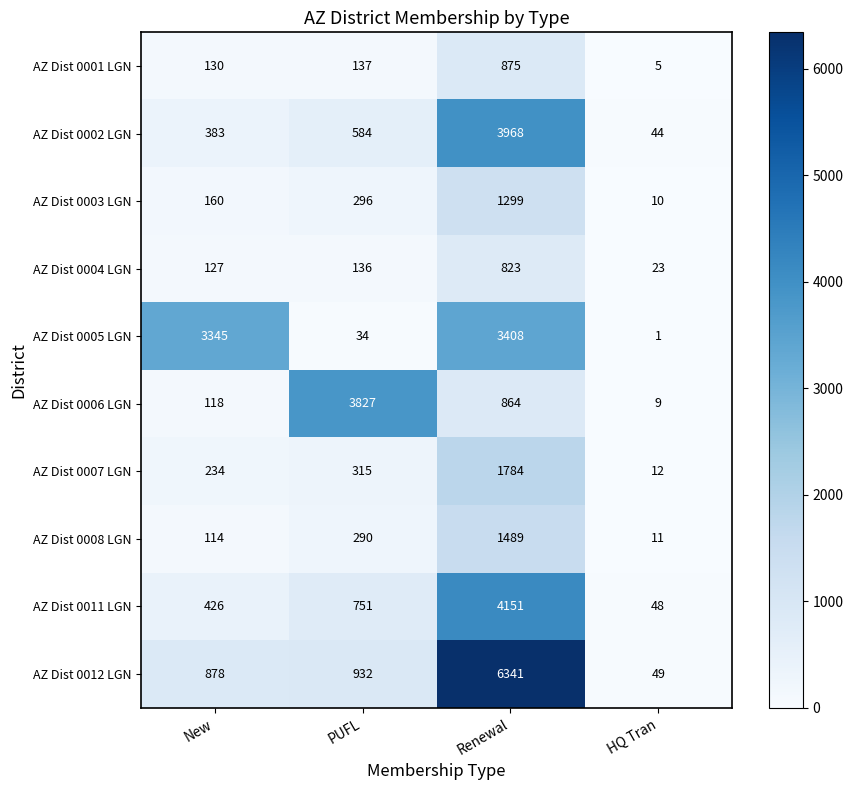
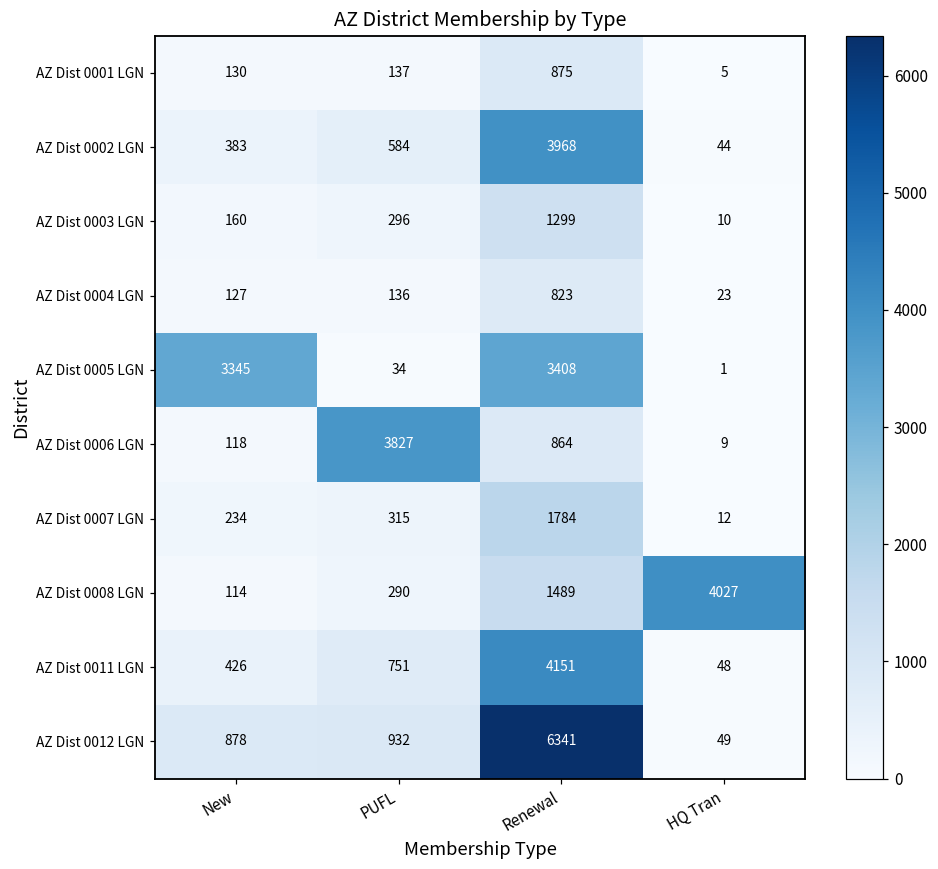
AZ Dist 0008 LGN, HQ Tran: 11 -> 4027
